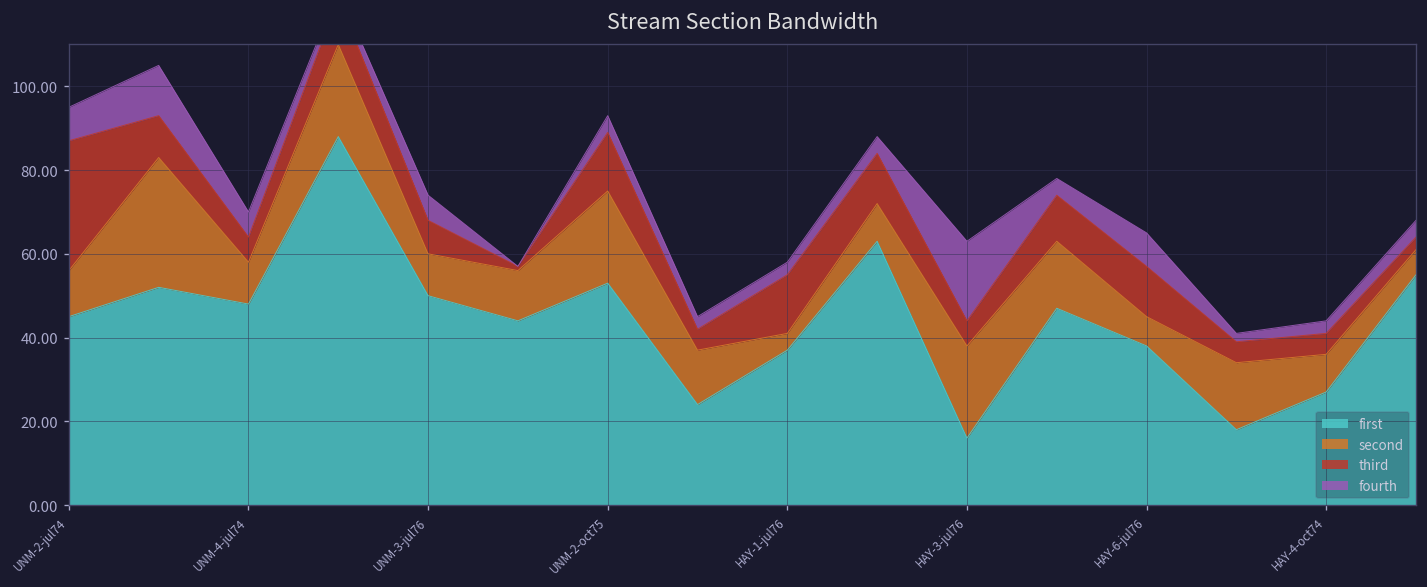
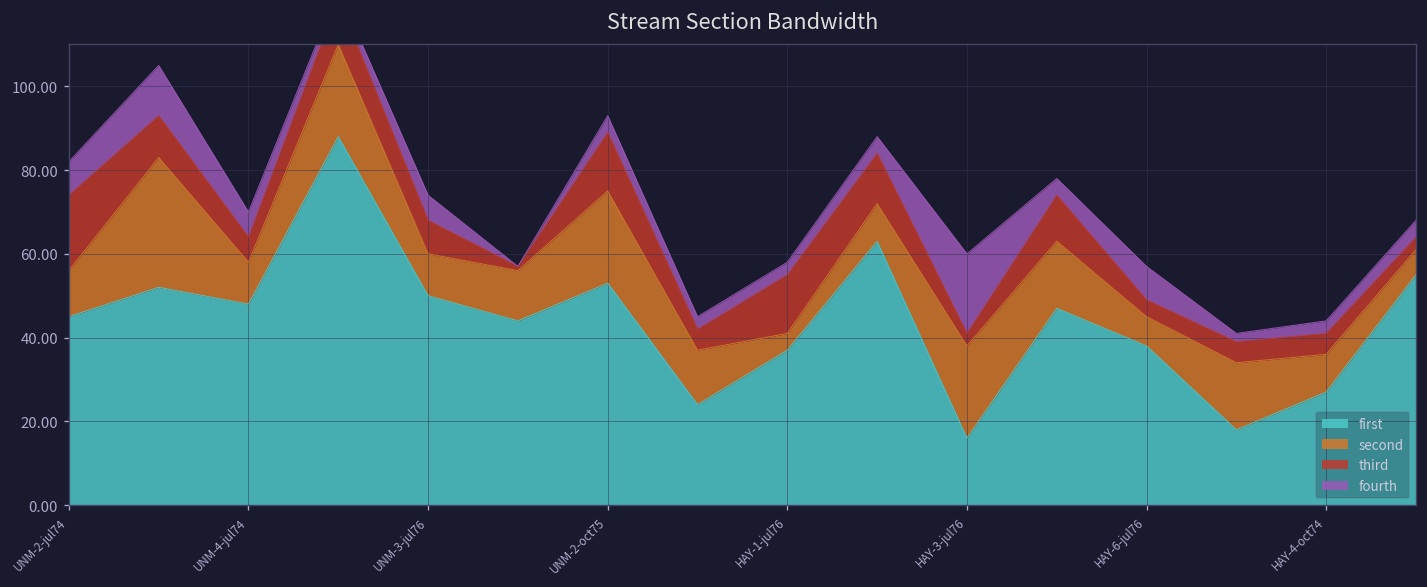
third, UNM-2-jul74: 31 -> 18
third, HAY-3-jul76: 6 -> 3
third, HAY-6-jul76: 12 -> 4
